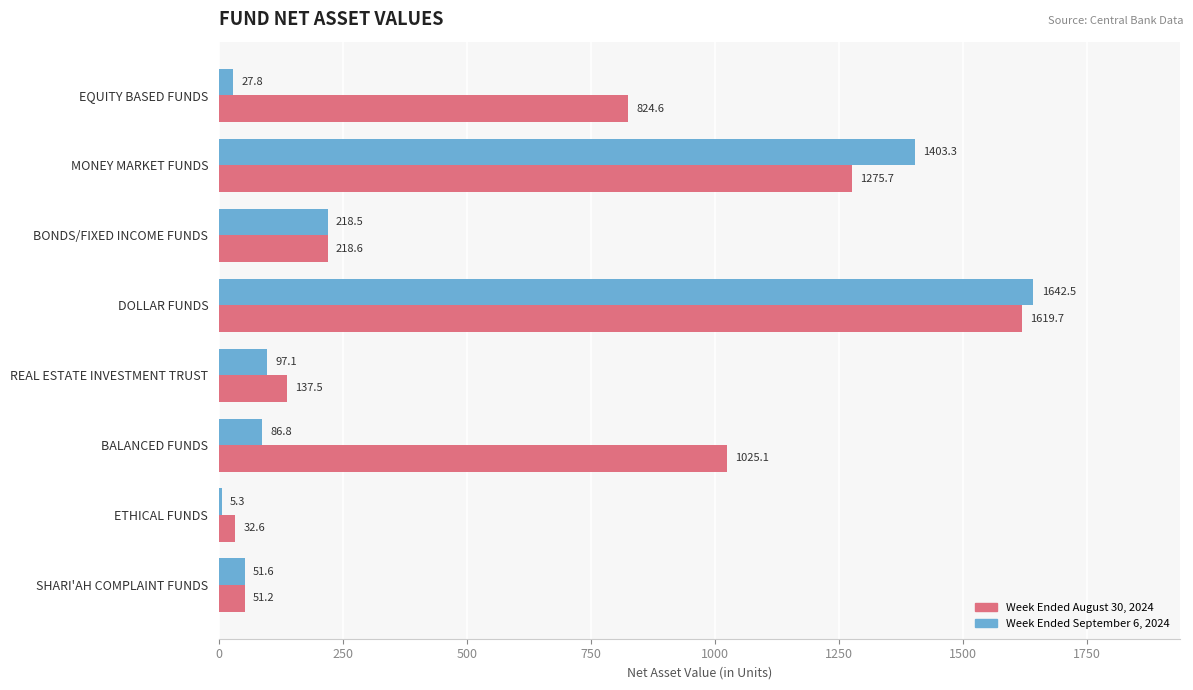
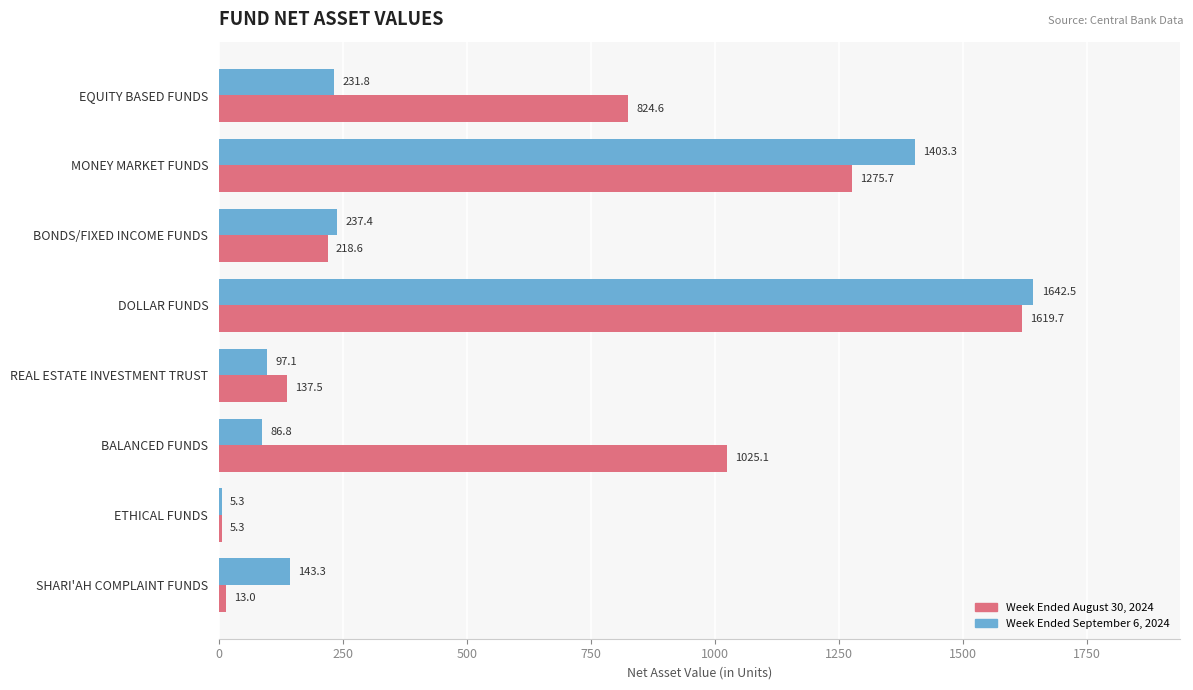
Week Ended September 6, 2024, EQUITY BASED FUNDS: 27.8 -> 231.8
Week Ended September 6, 2024, BONDS/FIXED INCOME FUNDS: 218.5 -> 237.4
Week Ended August 30, 2024, ETHICAL FUNDS: 32.6 -> 5.3
Week Ended September 6, 2024, SHARI'AH COMPLAINT FUNDS: 51.6 -> 143.3
Week Ended August 30, 2024, SHARI'AH COMPLAINT FUNDS: 51.2 -> 13.0
